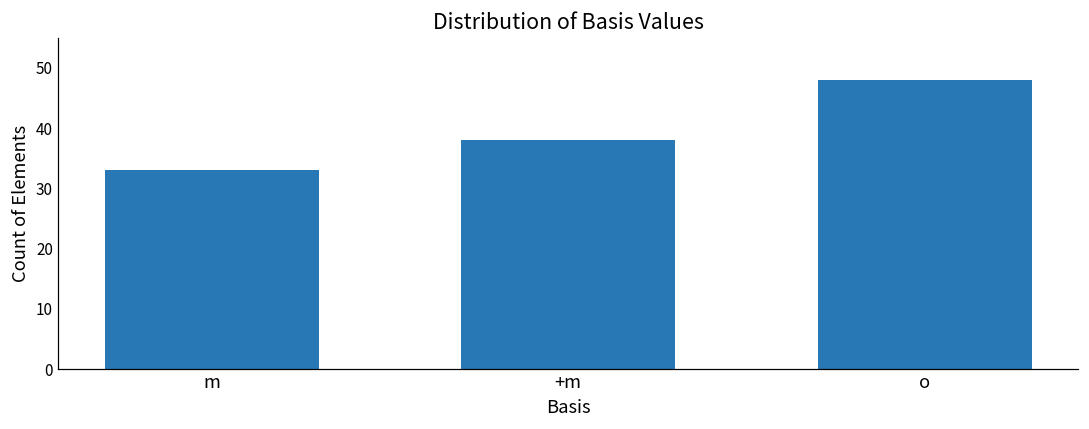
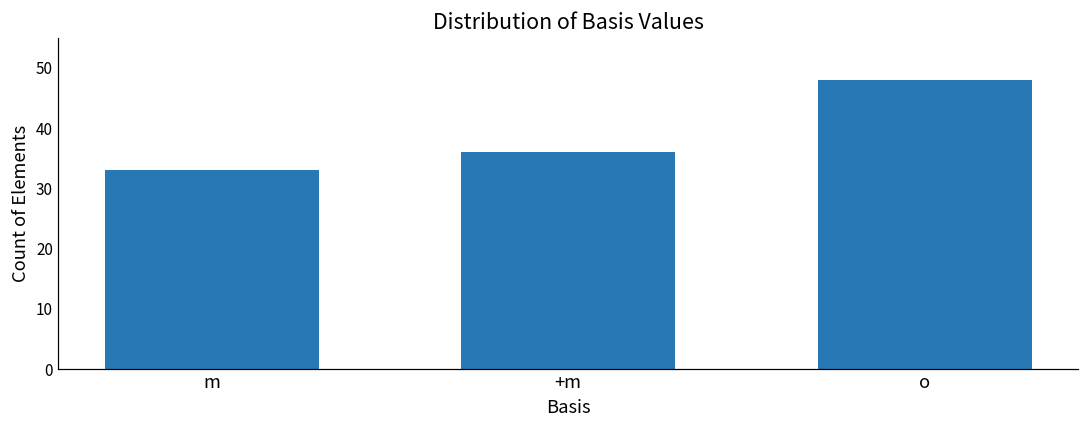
+m: 38 -> 36
